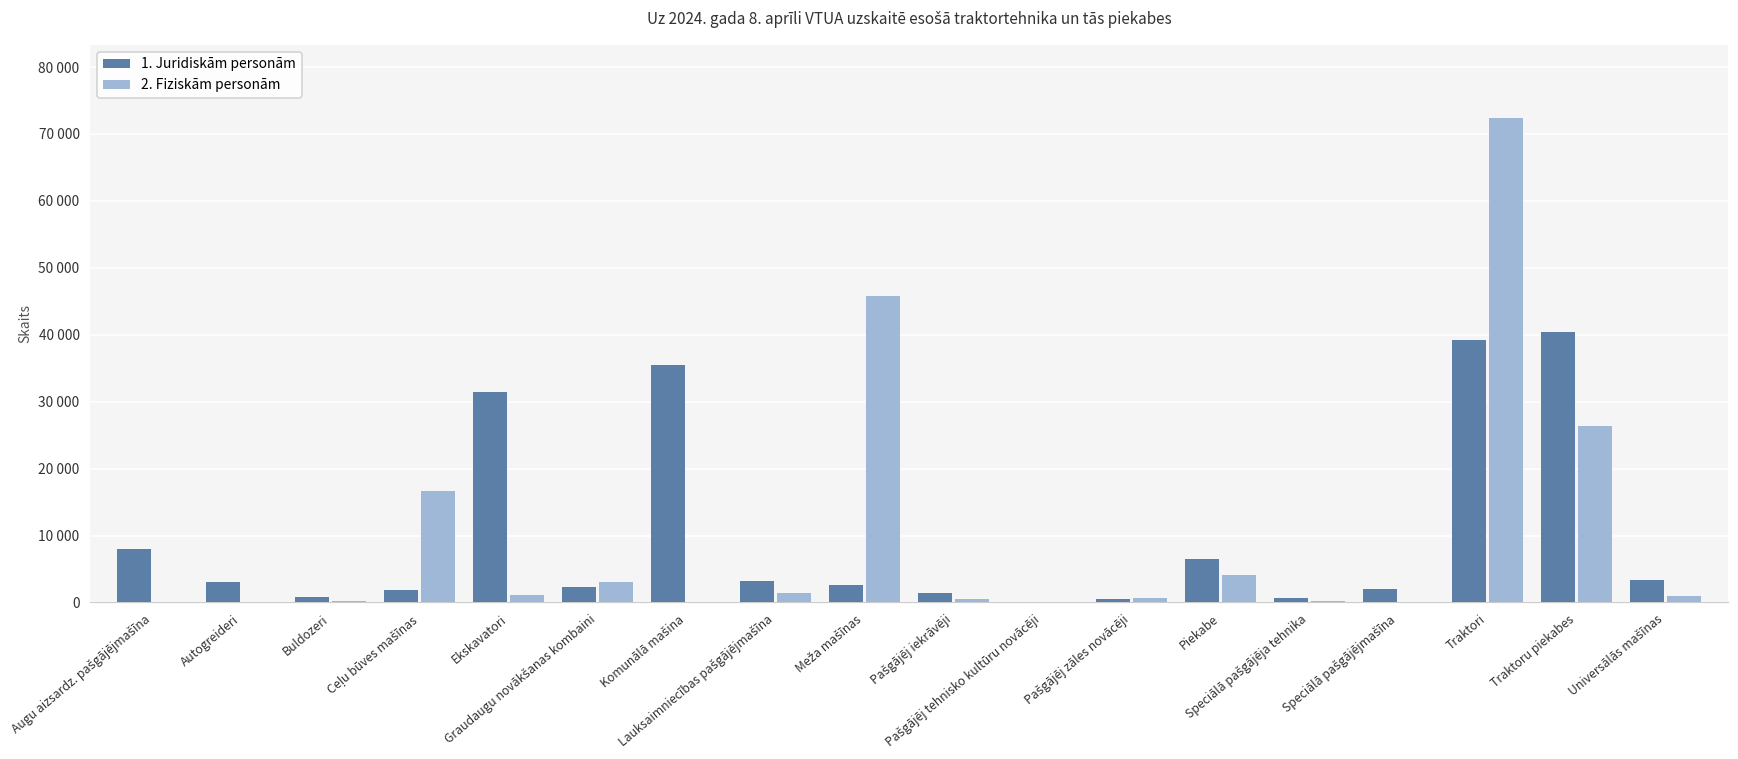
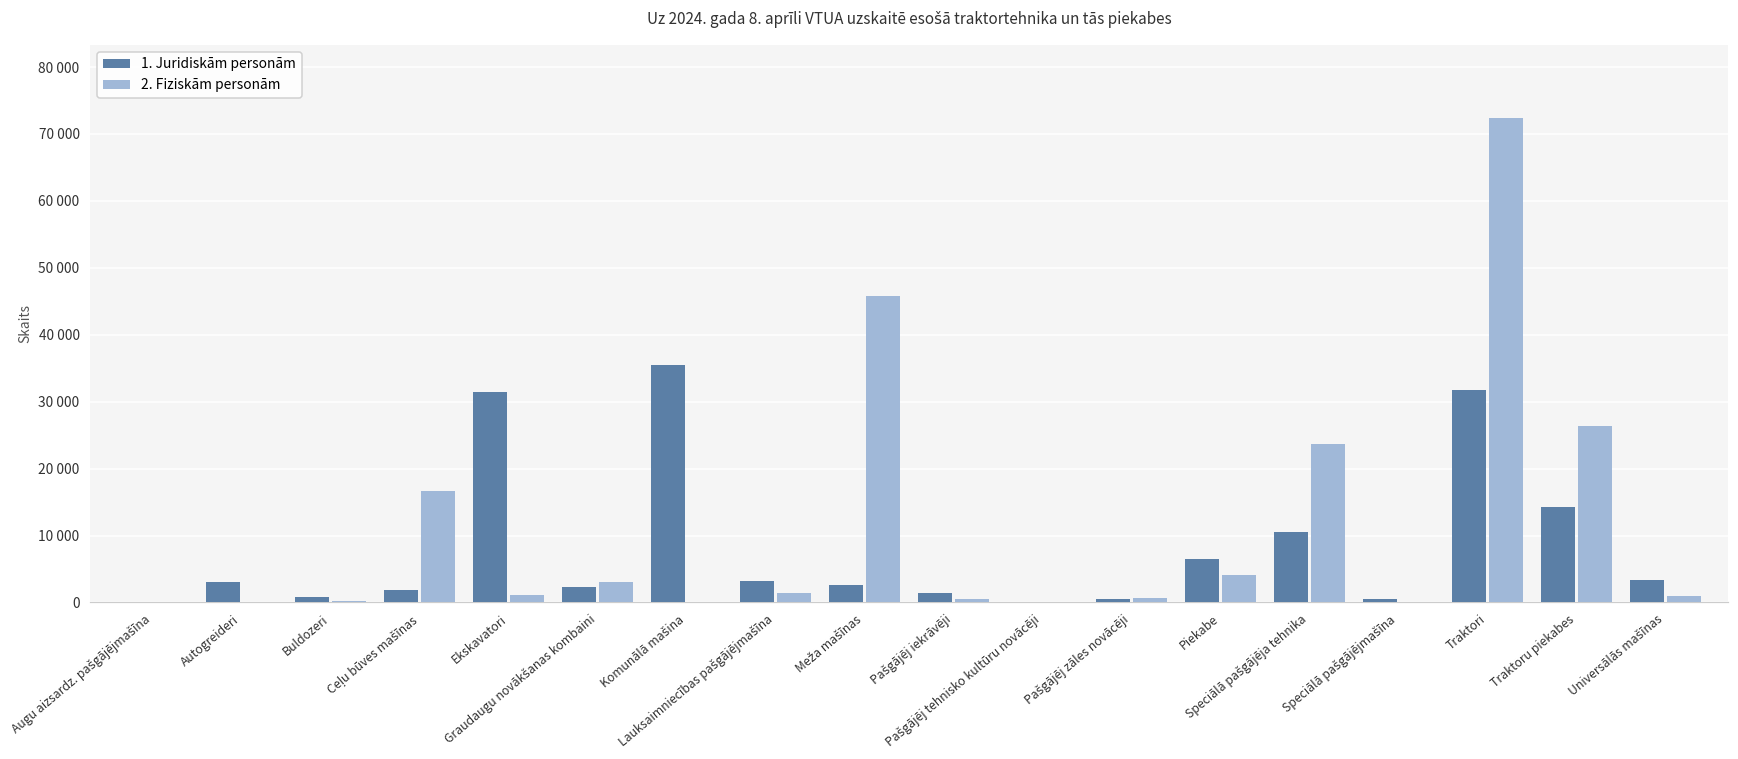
1. Juridiskām personām, Augu aizsardz. pašgājējmašīna: 8000 -> 0
1. Juridiskām personām, Speciālā pašgājēja tehnika: 1000 -> 10000
2. Fiziskām personām, Speciālā pašgājēja tehnika: 0 -> 24000
1. Juridiskām personām, Speciālā pašgājējmašīna: 2000 -> 0
1. Juridiskām personām, Traktori: 39000 -> 32000
1. Juridiskām personām, Traktoru piekabes: 40000 -> 14000
